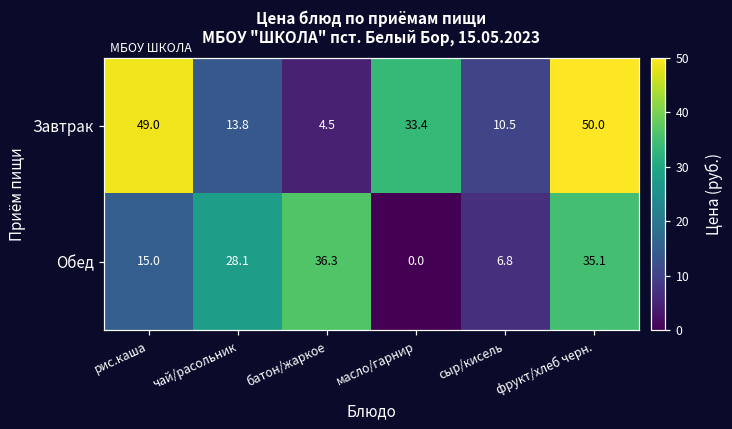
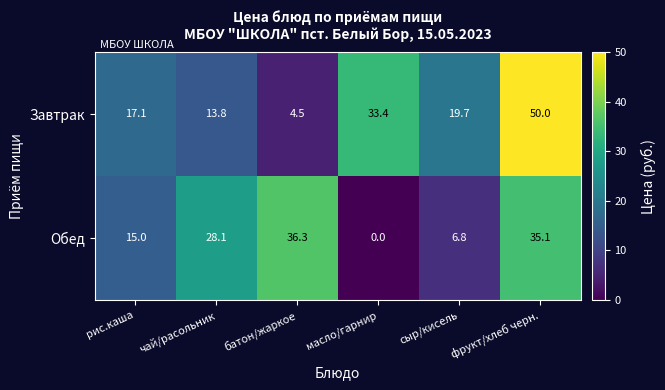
Завтрак, рис.каша: 49.0 -> 17.1
Завтрак, сыр/кисель: 10.5 -> 19.7
